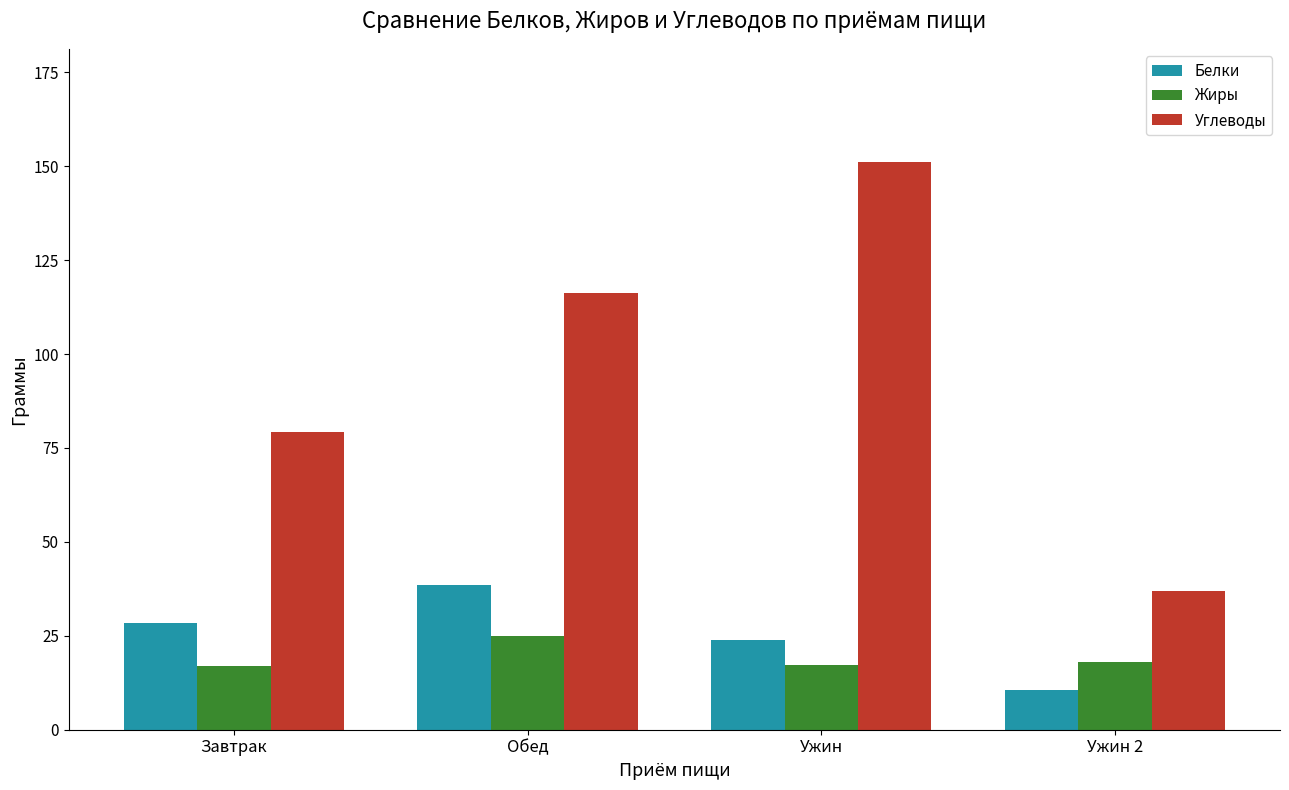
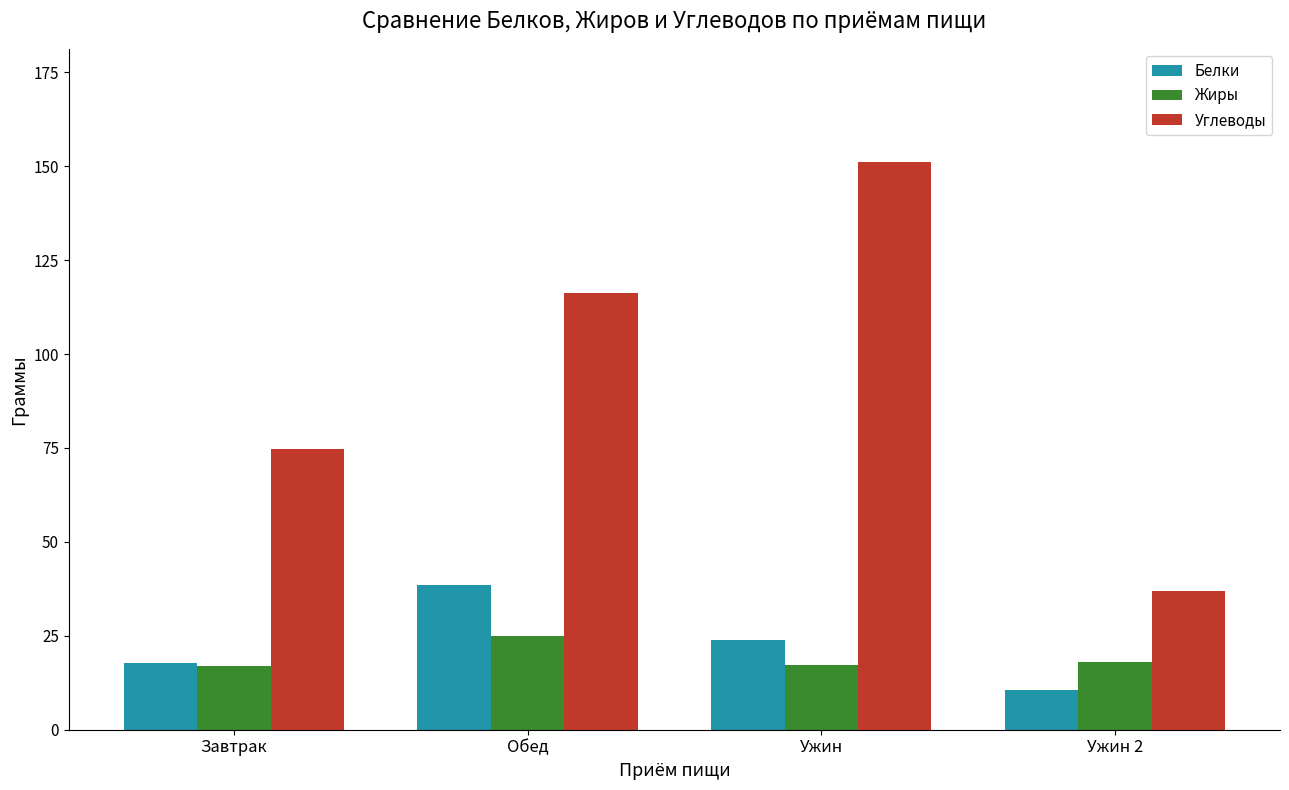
Белки, Завтрак: 28 -> 18
Углеводы, Завтрак: 79 -> 75
